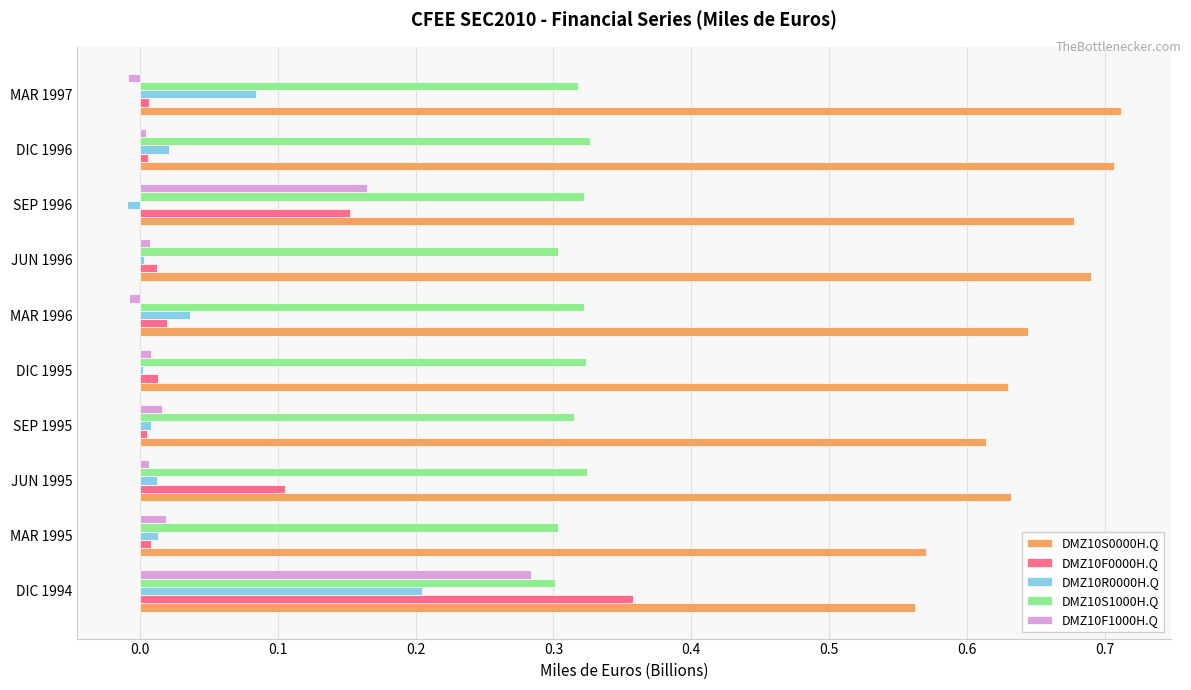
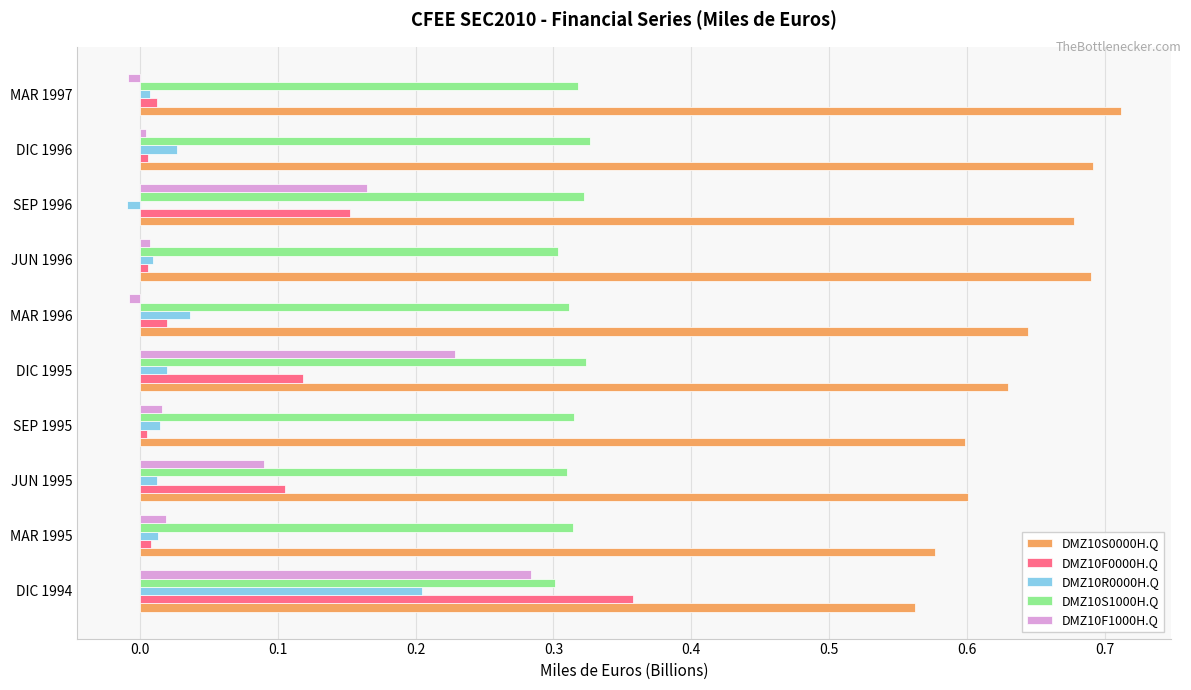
DMZ10R0000H.Q, MAR 1997: 0.084 -> 0.007
DMZ10F0000H.Q, MAR 1997: 0.007 -> 0.013
DMZ10R0000H.Q, DIC 1996: 0.021 -> 0.027
DMZ10S0000H.Q, DIC 1996: 0.707 -> 0.692
DMZ10R0000H.Q, JUN 1996: 0.003 -> 0.010
DMZ10F0000H.Q, JUN 1996: 0.012 -> 0.006
DMZ10S1000H.Q, MAR 1996: 0.322 -> 0.311
DMZ10F1000H.Q, DIC 1995: 0.008 -> 0.229
DMZ10R0000H.Q, DIC 1995: 0.003 -> 0.020
DMZ10F0000H.Q, DIC 1995: 0.013 -> 0.118
DMZ10R0000H.Q, SEP 1995: 0.008 -> 0.014
DMZ10S0000H.Q, SEP 1995: 0.614 -> 0.599
DMZ10F1000H.Q, JUN 1995: 0.007 -> 0.090
DMZ10S1000H.Q, JUN 1995: 0.325 -> 0.310
DMZ10S0000H.Q, JUN 1995: 0.632 -> 0.600
DMZ10S1000H.Q, MAR 1995: 0.304 -> 0.314
DMZ10S0000H.Q, MAR 1995: 0.570 -> 0.577
